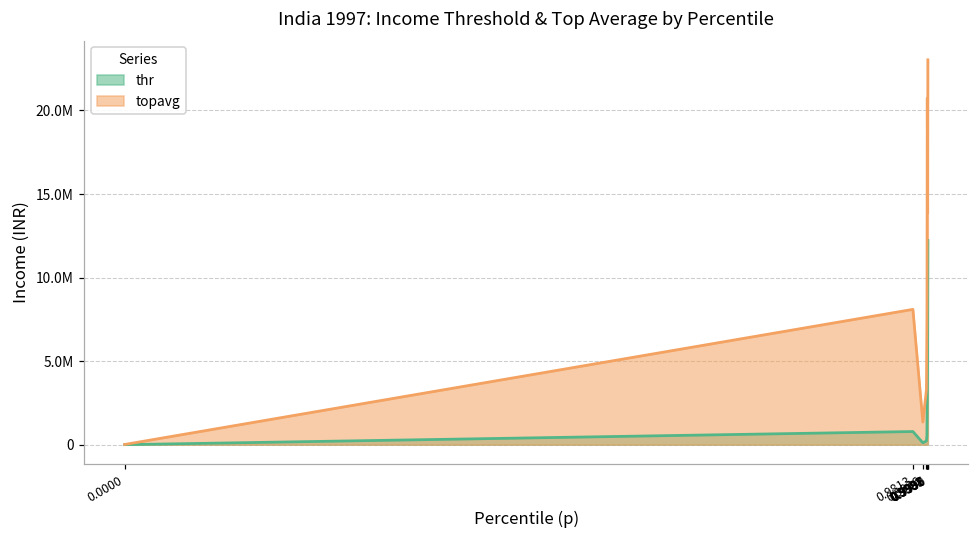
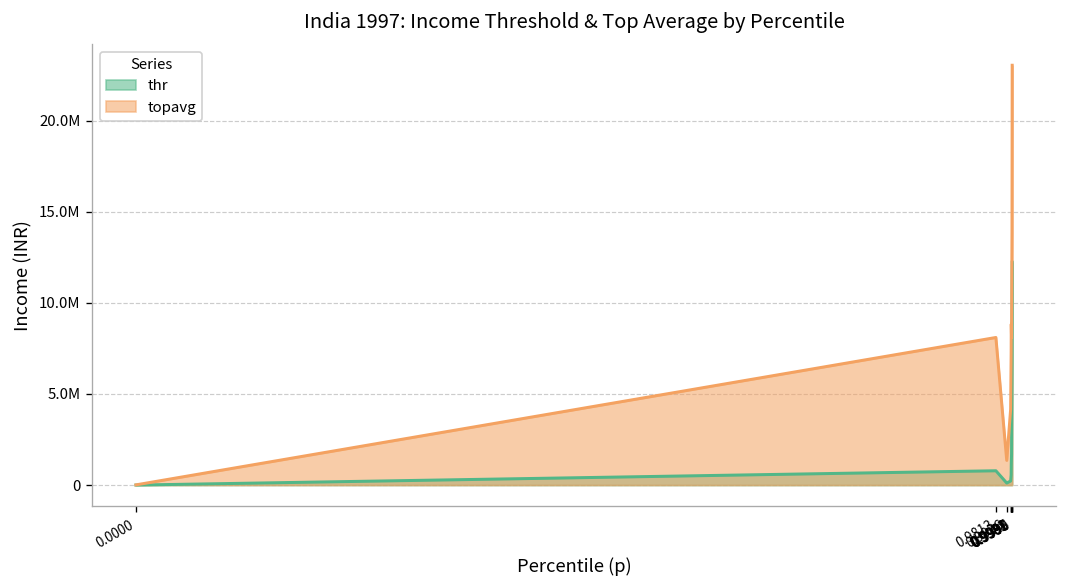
topavg, 0.9981: 3300000 -> 4200000
thr, 0.9991: 2800000 -> 1700000
topavg, 0.9991: 20700000 -> 8100000
